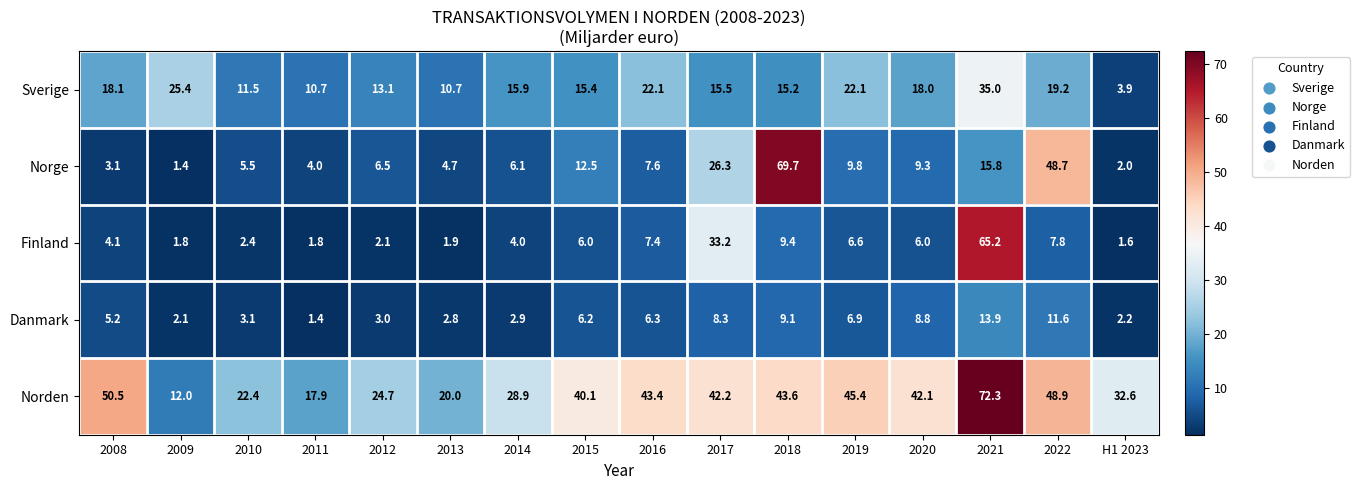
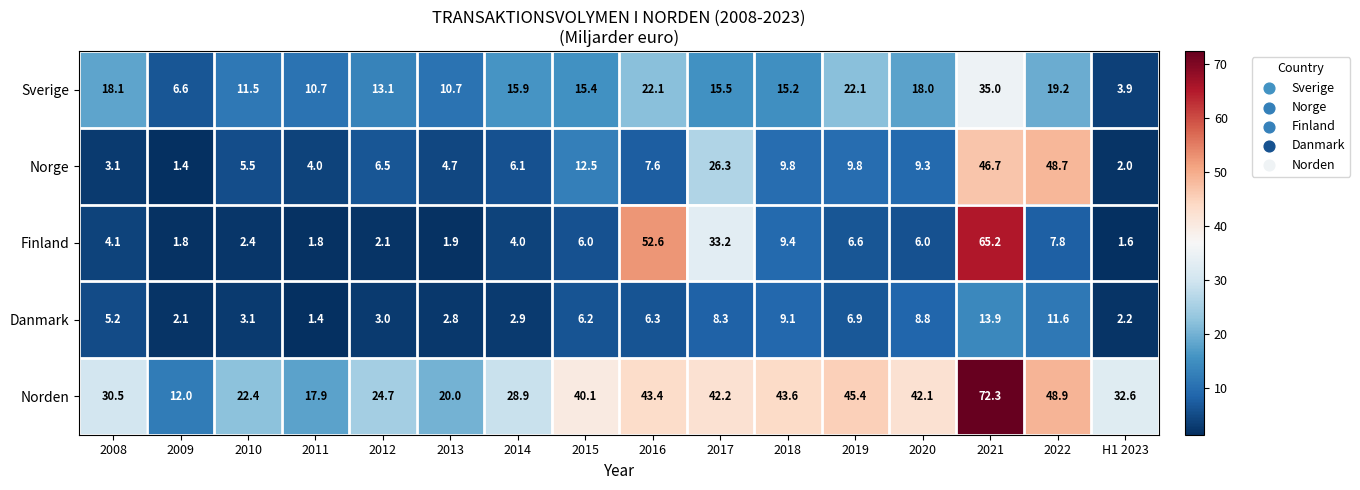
Sverige, 2009: 25.4 -> 6.6
Norge, 2018: 69.7 -> 9.8
Norge, 2021: 15.8 -> 46.7
Finland, 2016: 7.4 -> 52.6
Norden, 2008: 50.5 -> 30.5
